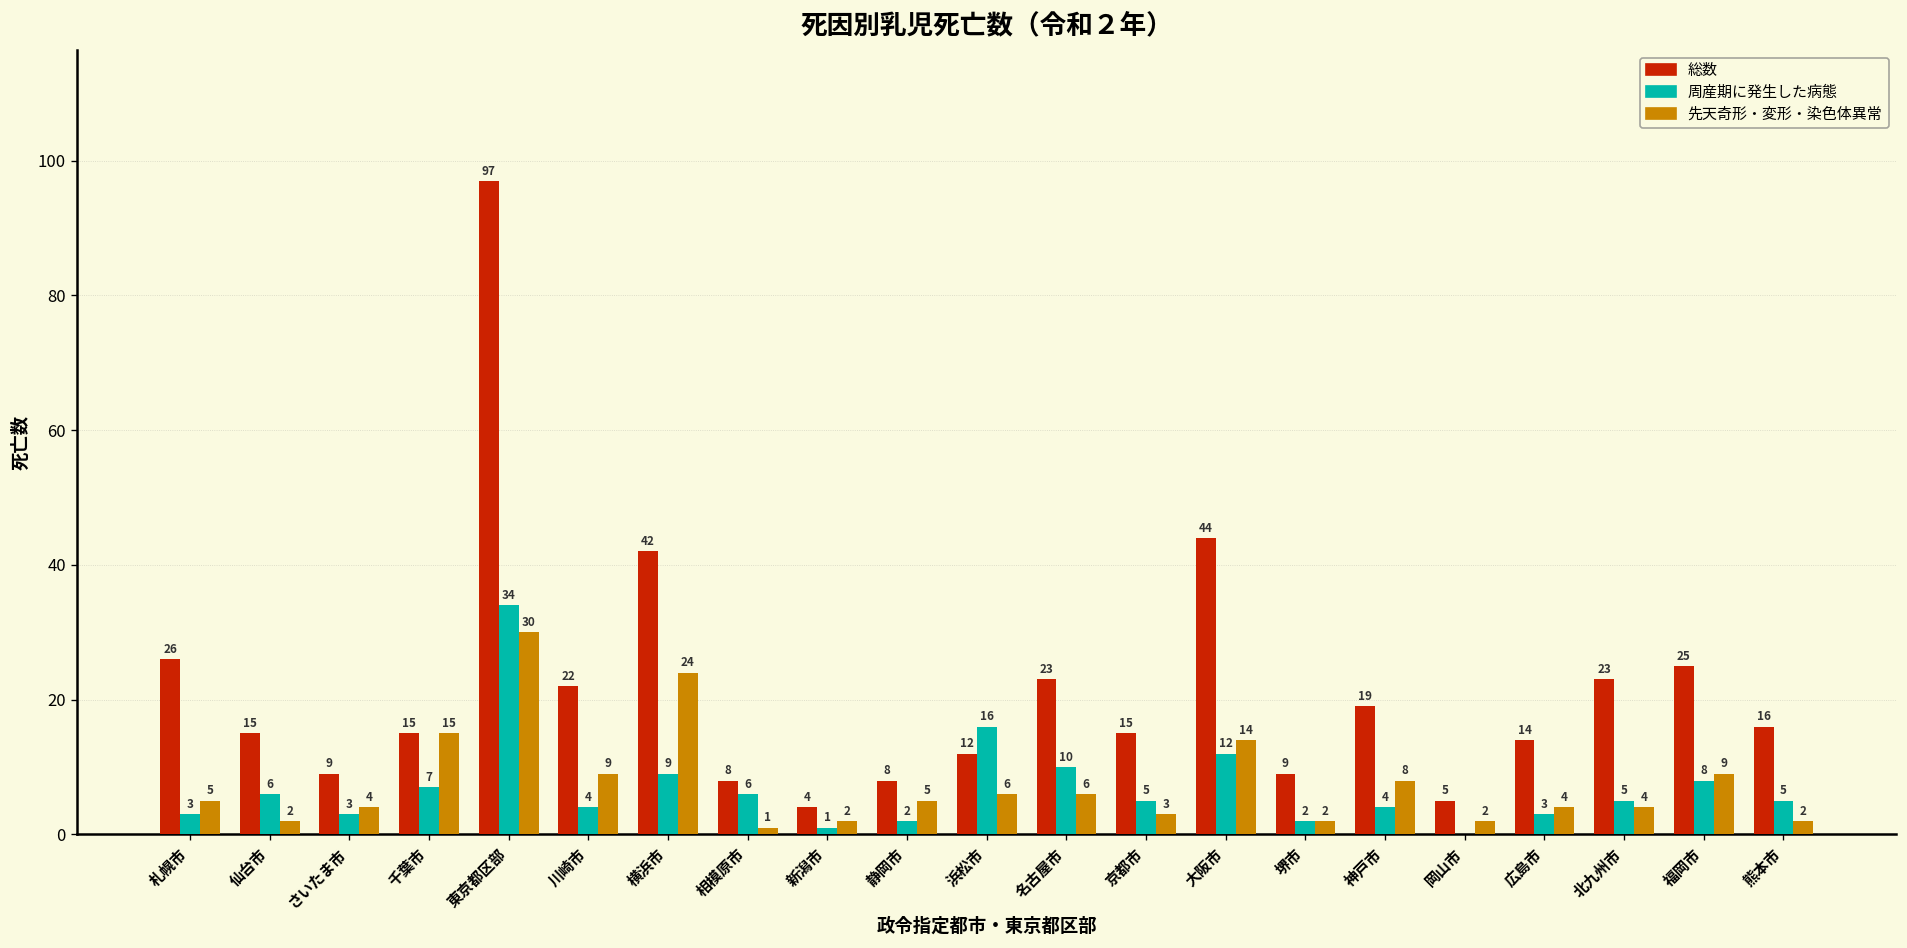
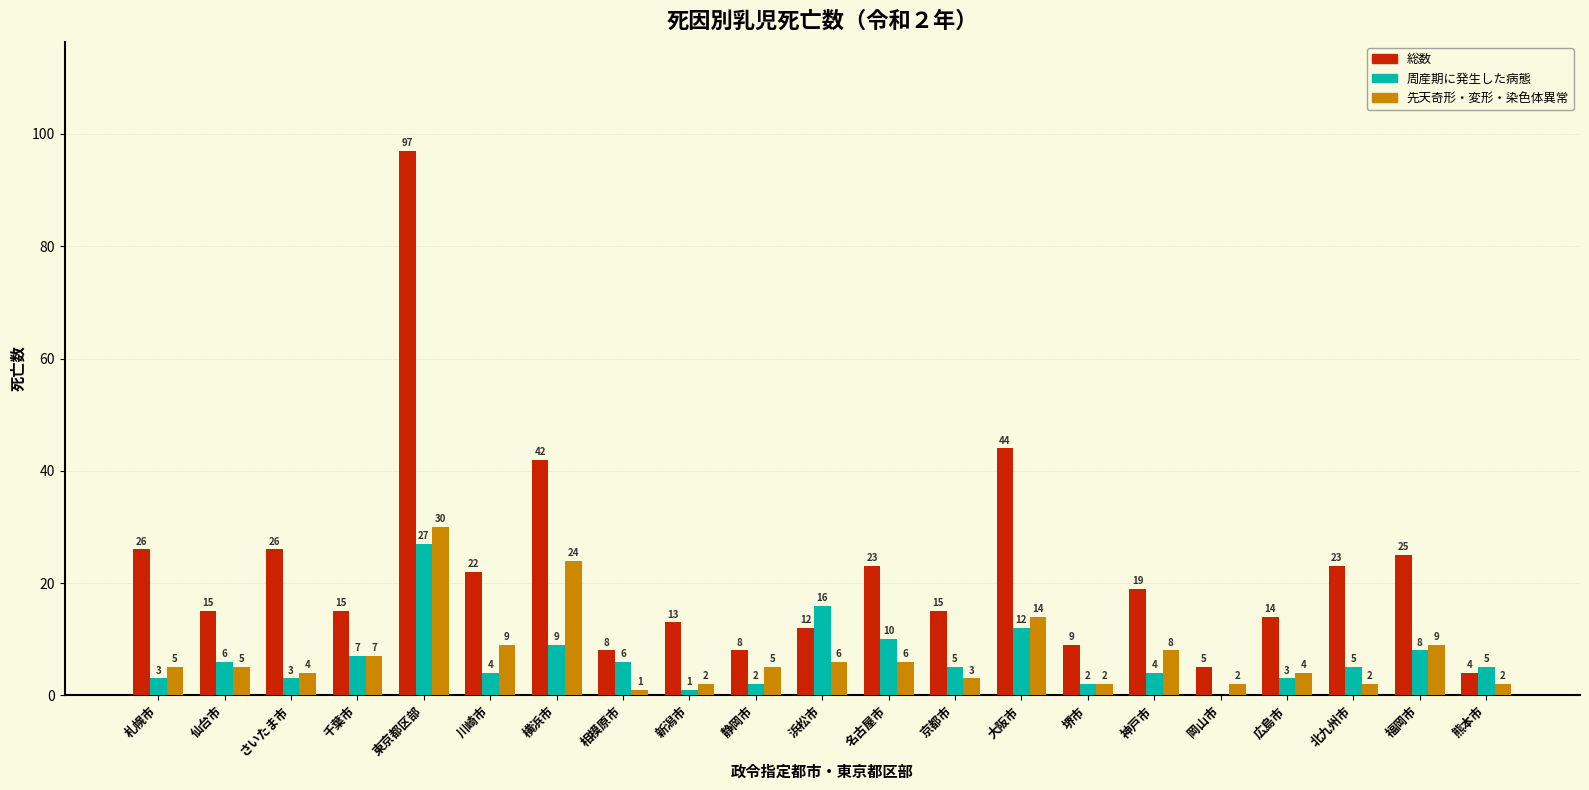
先天奇形・変形・染色体異常, 仙台市: 2 -> 5
総数, さいたま市: 9 -> 26
先天奇形・変形・染色体異常, 千葉市: 15 -> 7
周産期に発生した病態, 東京都区部: 34 -> 27
総数, 新潟市: 4 -> 13
先天奇形・変形・染色体異常, 北九州市: 4 -> 2
総数, 熊本市: 16 -> 4
